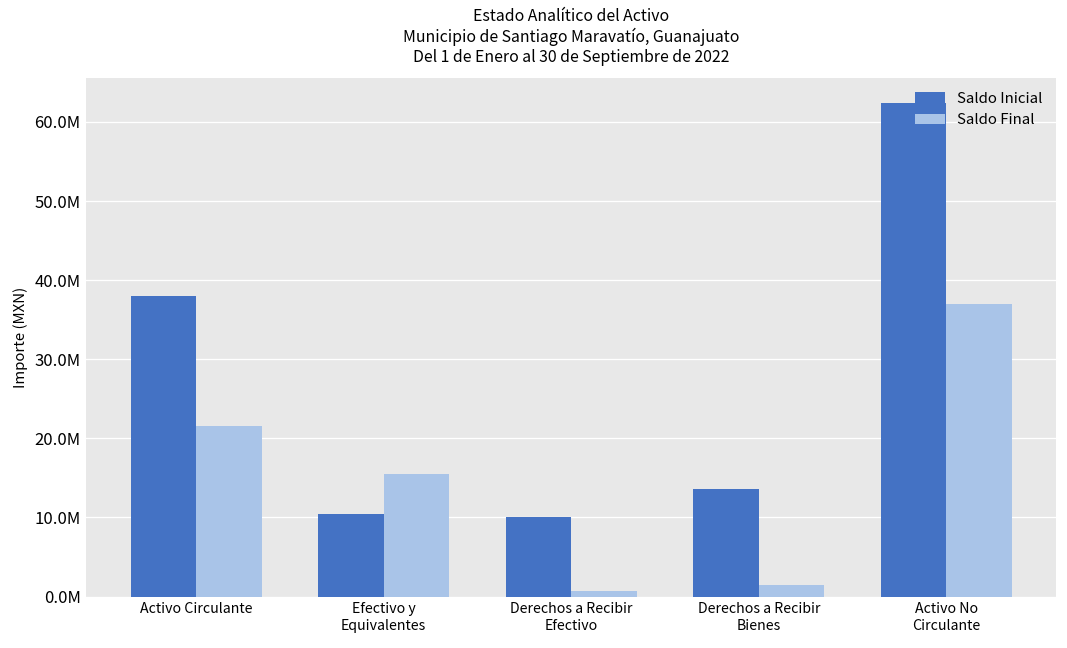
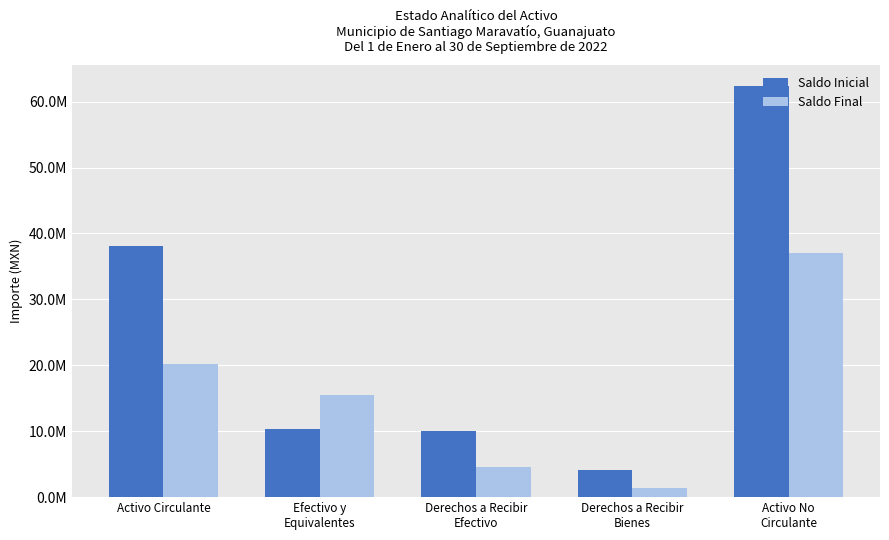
Saldo Final, Activo Circulante: 22000000 -> 20000000
Saldo Final, Derechos a Recibir Efectivo: 1000000 -> 5000000
Saldo Inicial, Derechos a Recibir Bienes: 14000000 -> 4000000
